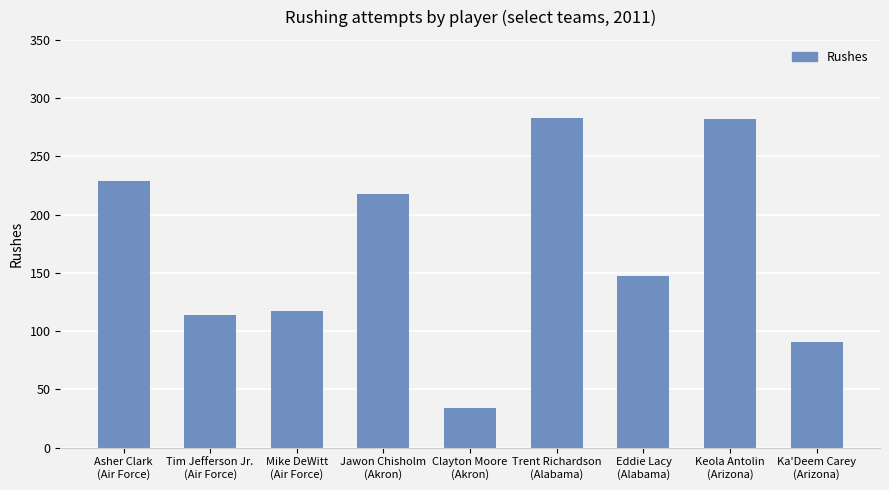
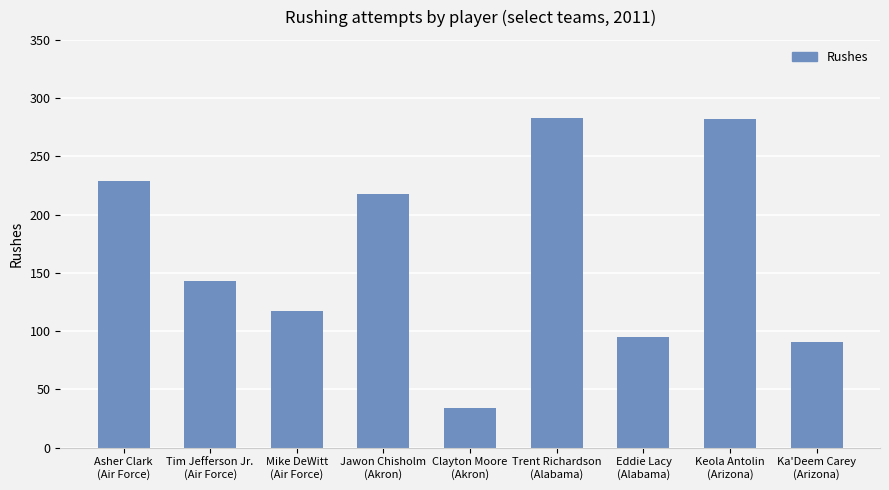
Tim Jefferson Jr. (Air Force): 114 -> 143
Eddie Lacy (Alabama): 147 -> 95
